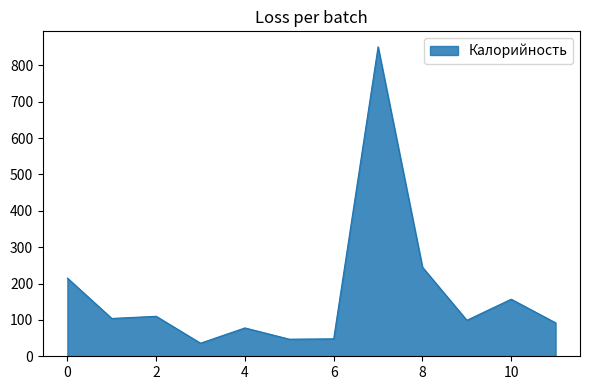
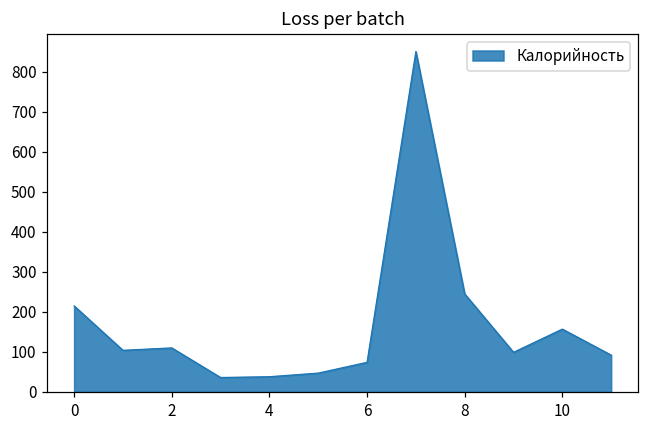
4: 80 -> 40
6: 50 -> 70
